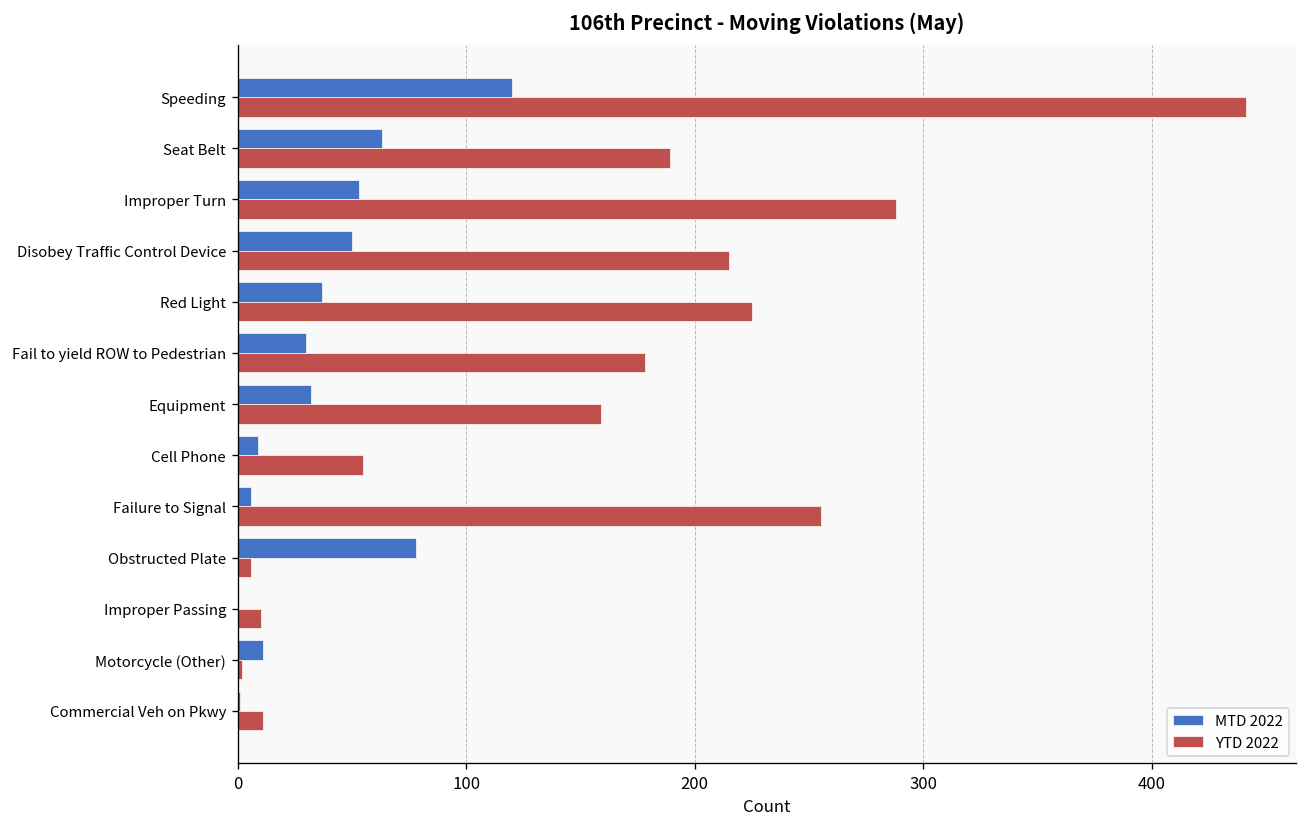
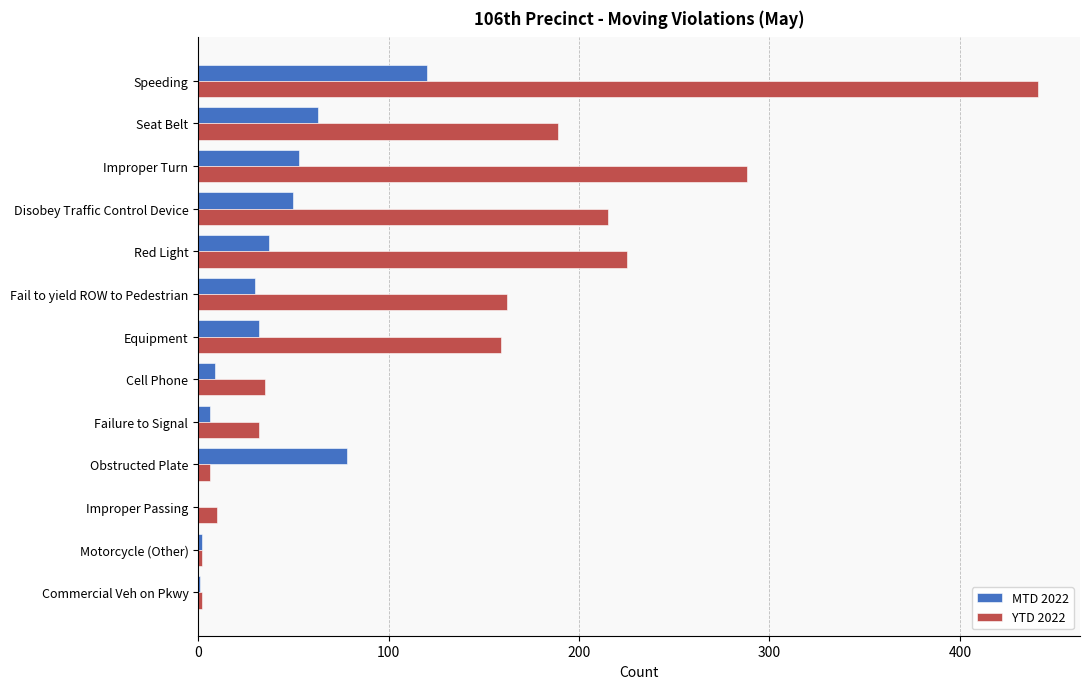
YTD 2022, Fail to yield ROW to Pedestrian: 178 -> 162
YTD 2022, Cell Phone: 55 -> 35
YTD 2022, Failure to Signal: 255 -> 32
MTD 2022, Motorcycle (Other): 11 -> 2
YTD 2022, Commercial Veh on Pkwy: 11 -> 2
